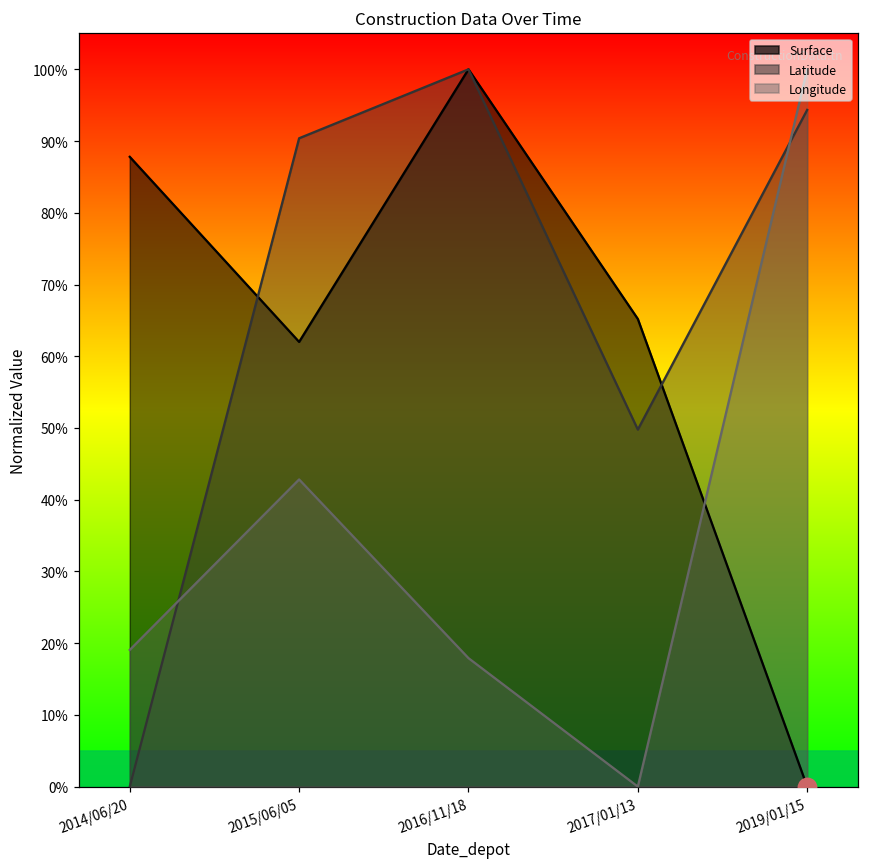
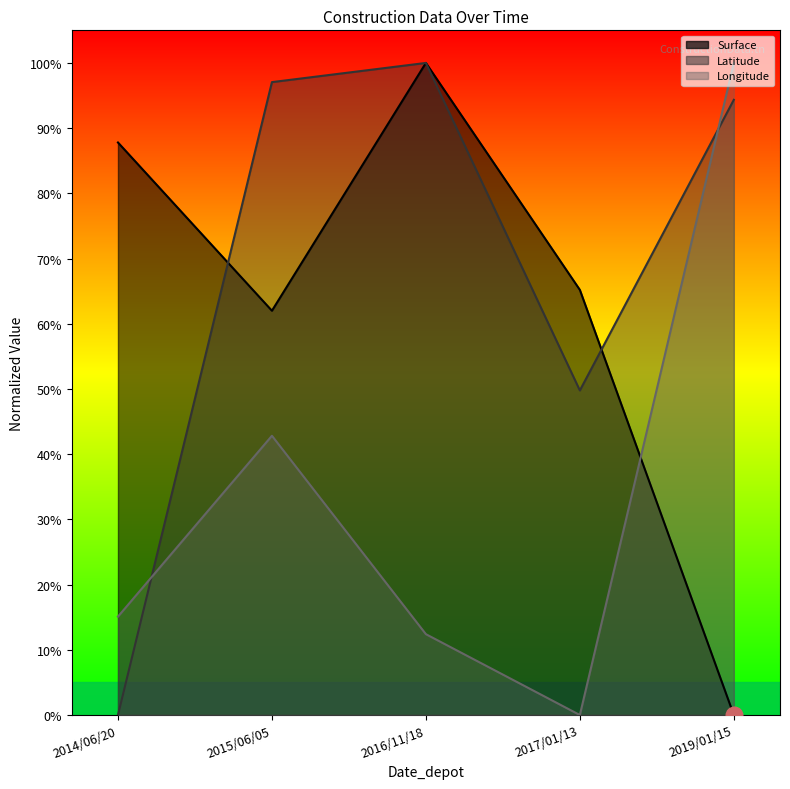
Longitude, 2014/06/20: 19% -> 15%
Latitude, 2015/06/05: 90% -> 97%
Longitude, 2016/11/18: 18% -> 12%
